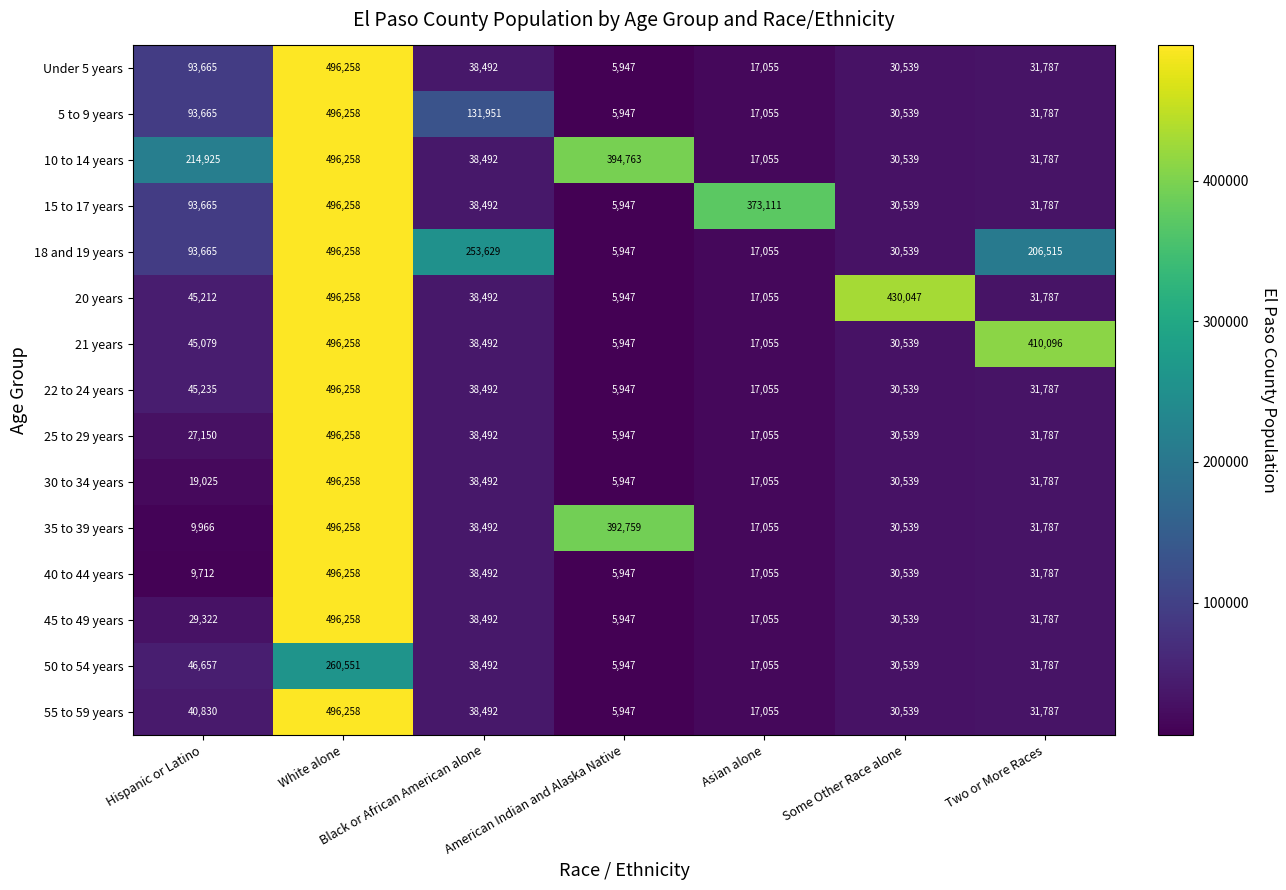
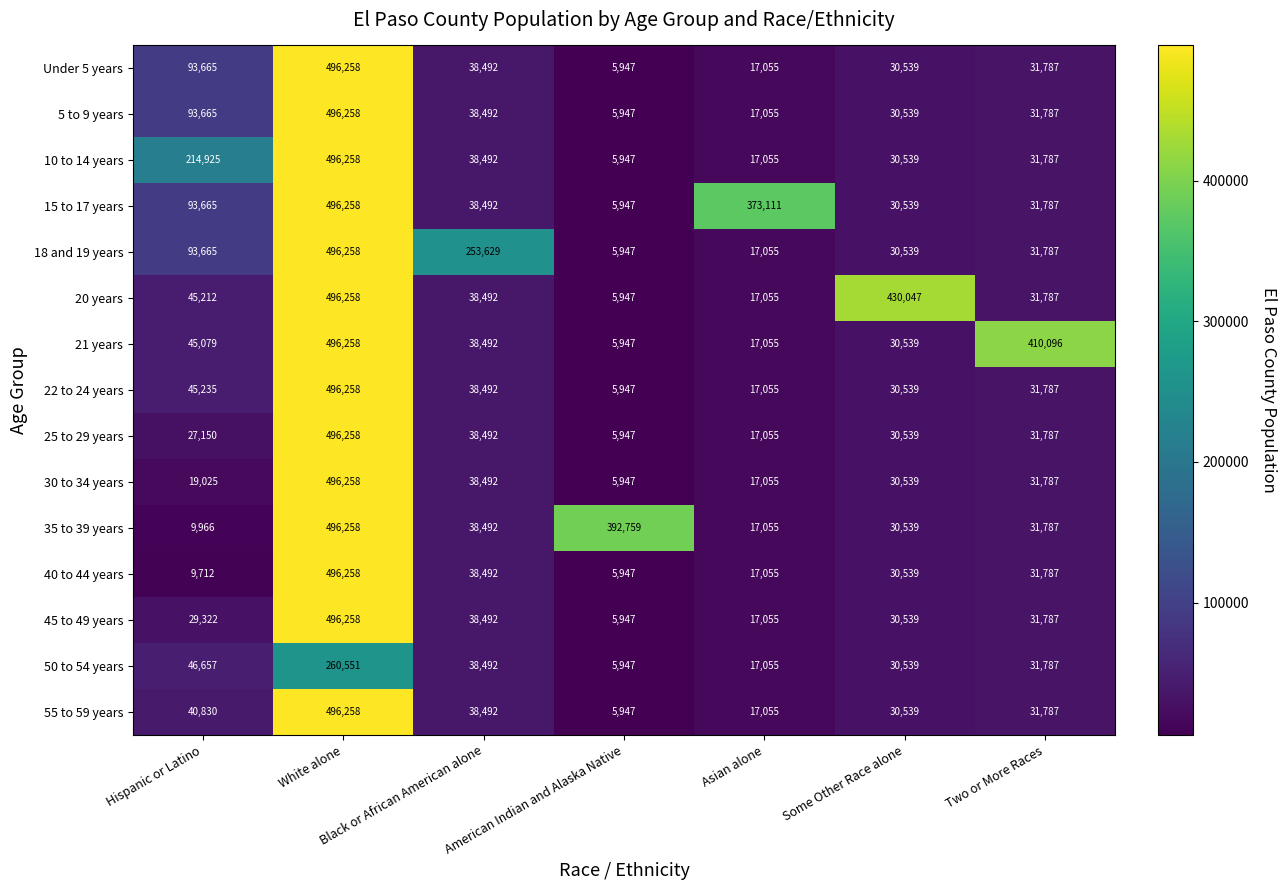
5 to 9 years, Black or African American alone: 131,951 -> 38,492
10 to 14 years, American Indian and Alaska Native: 394,763 -> 5,947
18 and 19 years, Two or More Races: 206,515 -> 31,787
